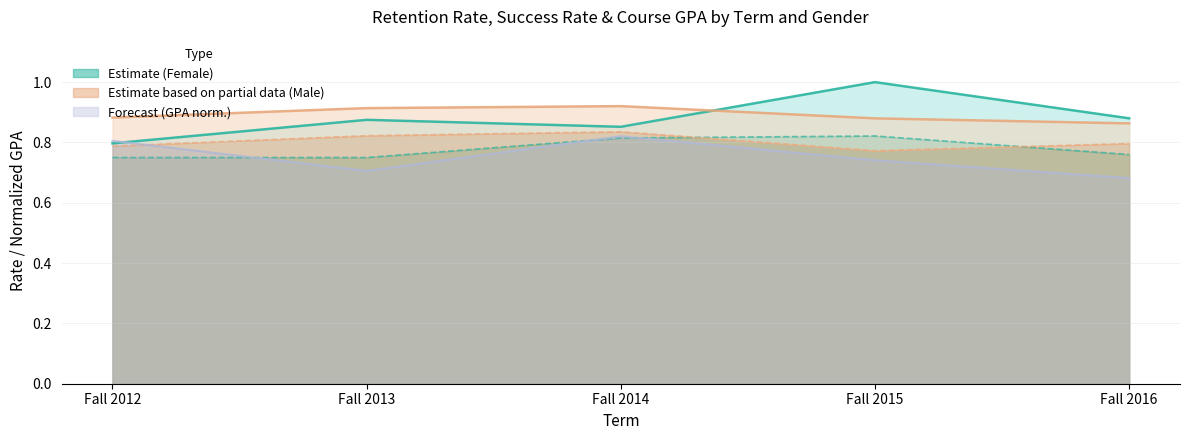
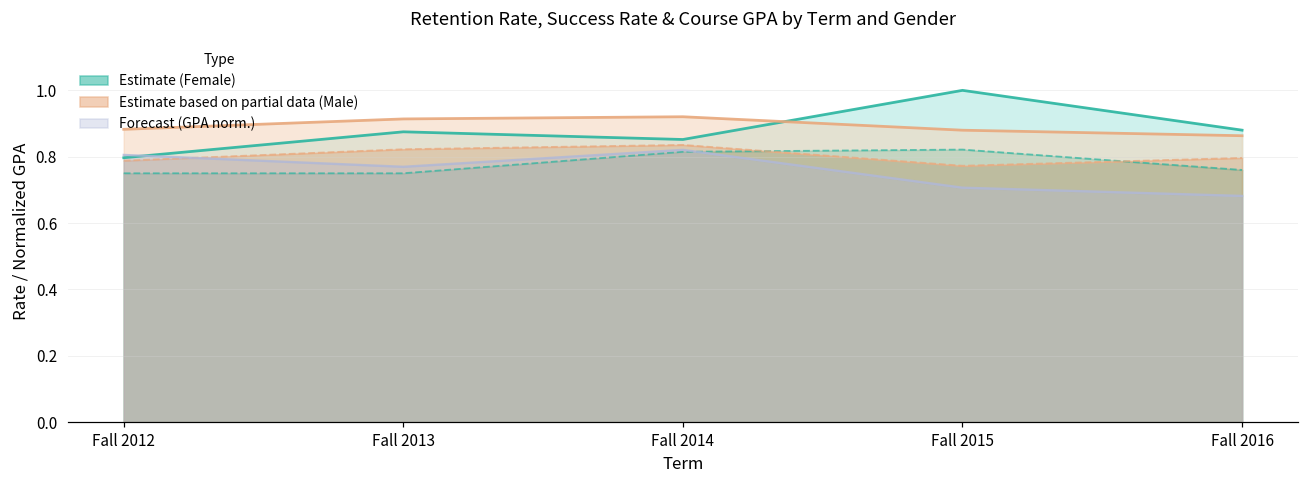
Forecast (GPA norm.), Fall 2013: 0.71 -> 0.77
Forecast (GPA norm.), Fall 2015: 0.74 -> 0.71
